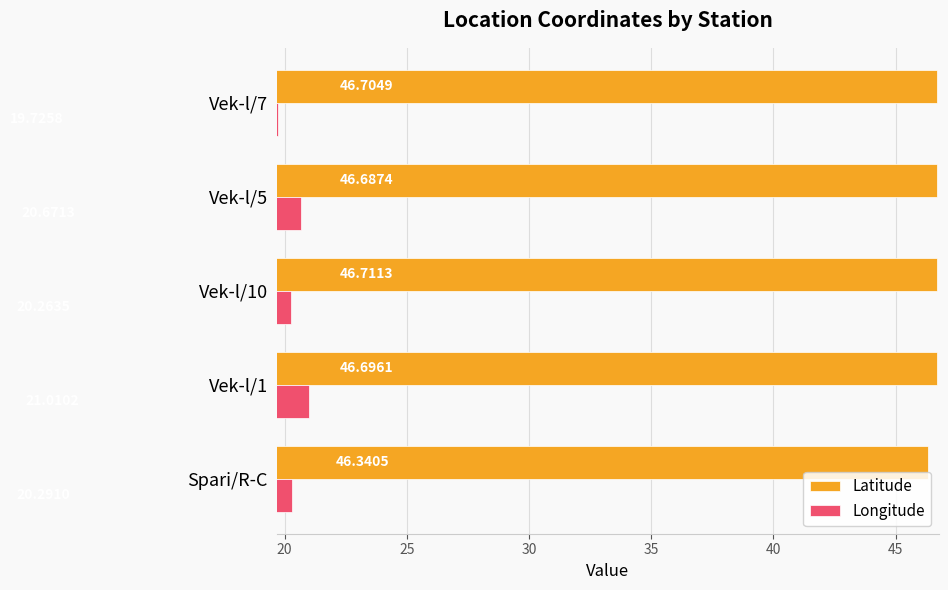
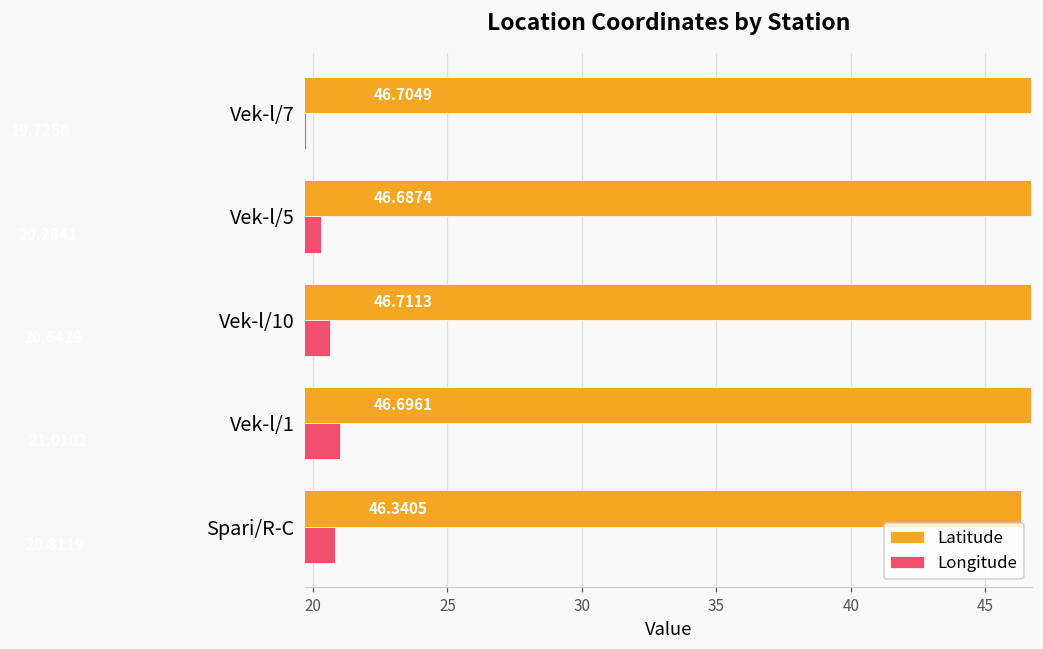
Longitude, Vek-l/5: 20.7 -> 20.3
Longitude, Vek-l/10: 20.3 -> 20.6
Longitude, Spari/R-C: 20.3 -> 20.8
